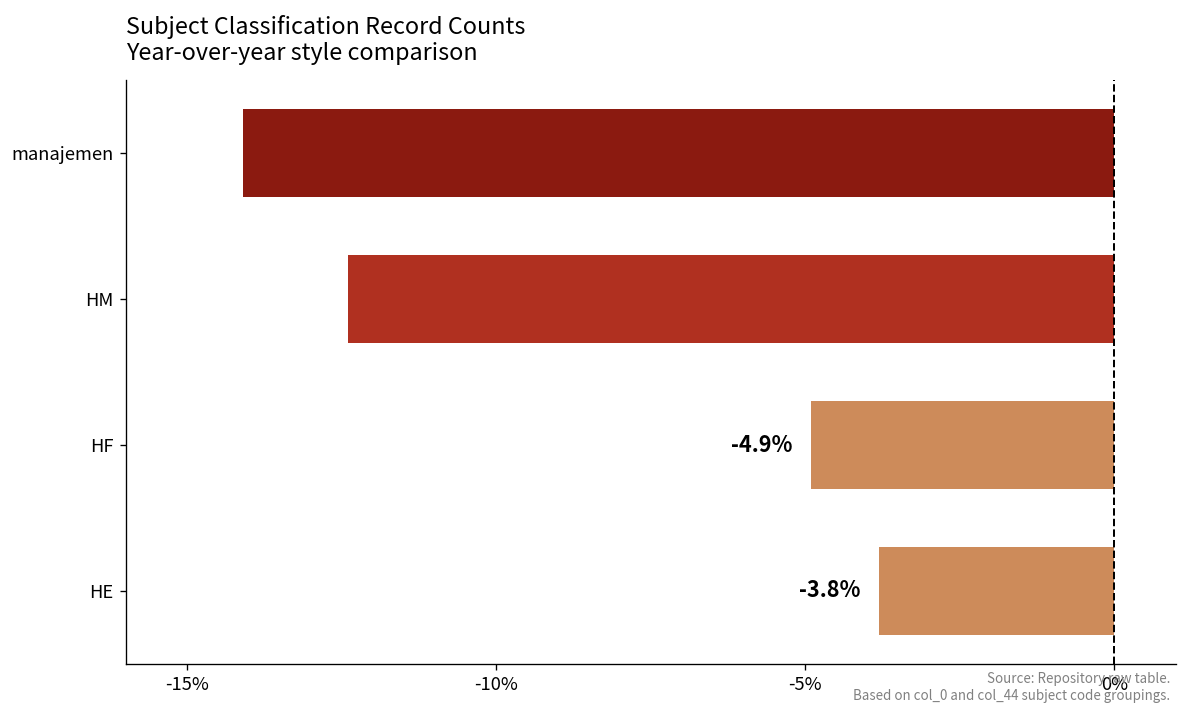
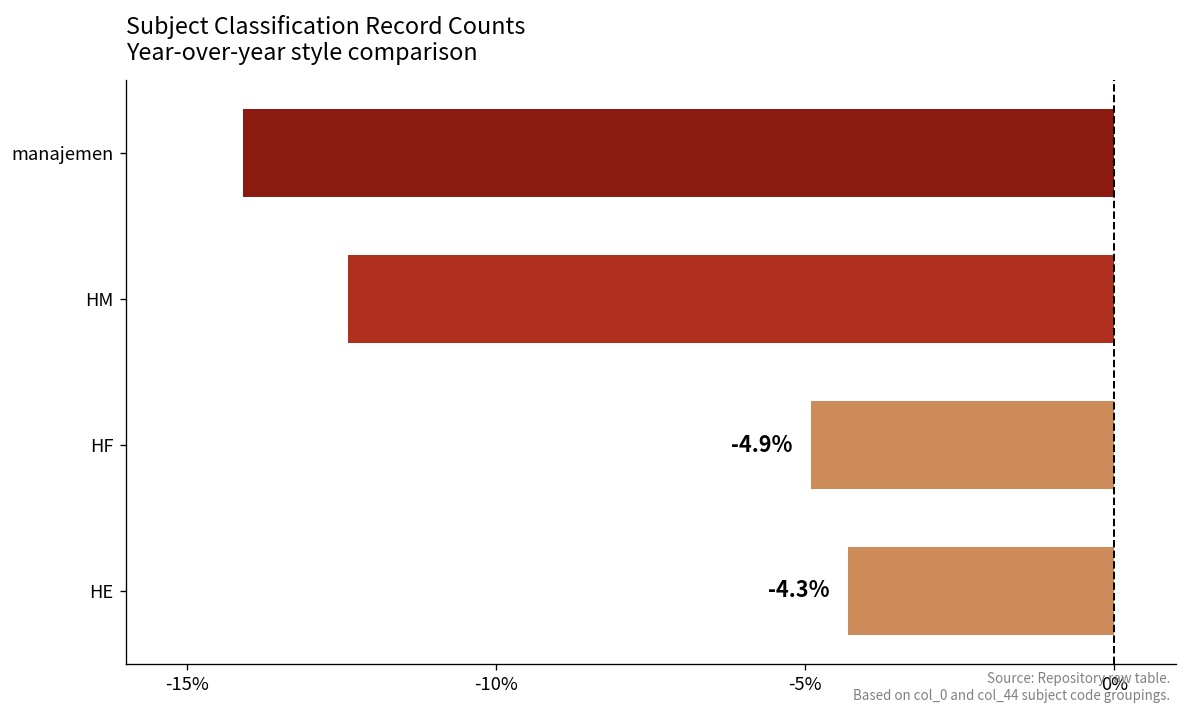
HE: -3.8% -> -4.3%
